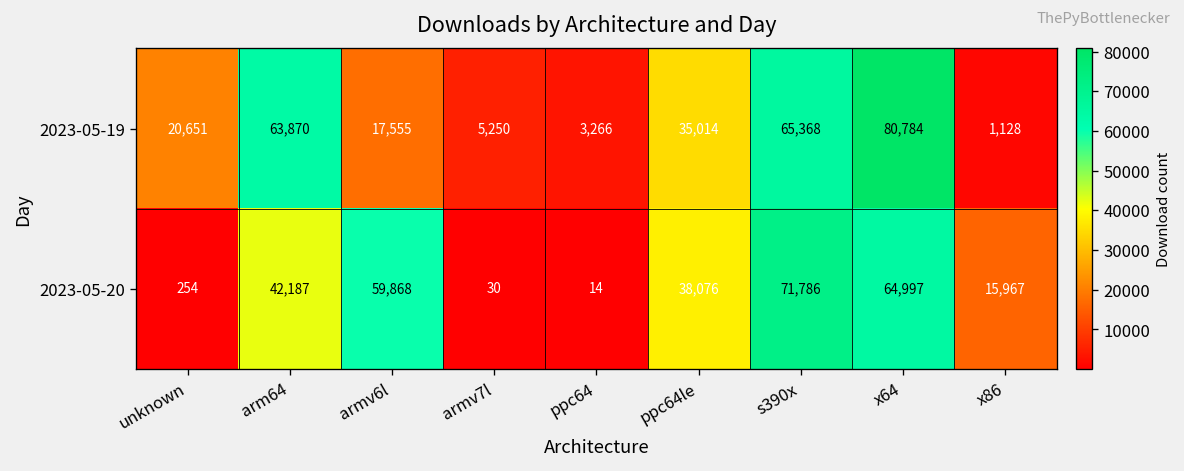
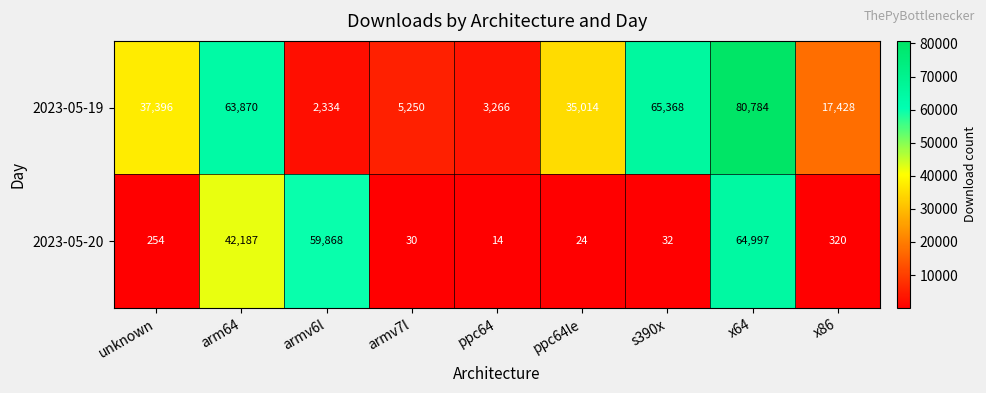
2023-05-19, unknown: 20,651 -> 37,396
2023-05-19, armv6l: 17,555 -> 2,334
2023-05-19, x86: 1,128 -> 17,428
2023-05-20, ppc64le: 38,076 -> 24
2023-05-20, s390x: 71,786 -> 32
2023-05-20, x86: 15,967 -> 320
